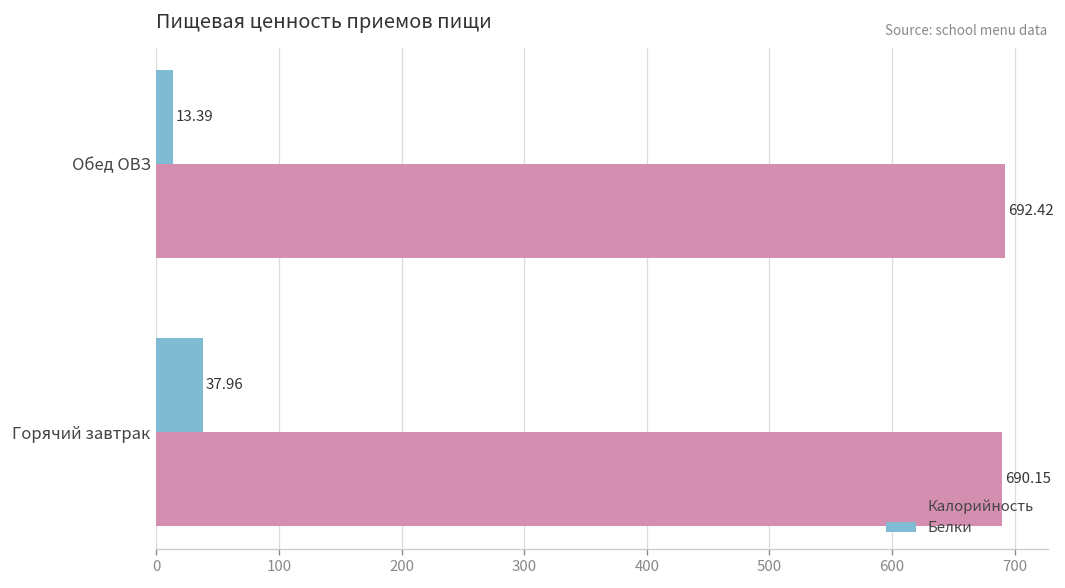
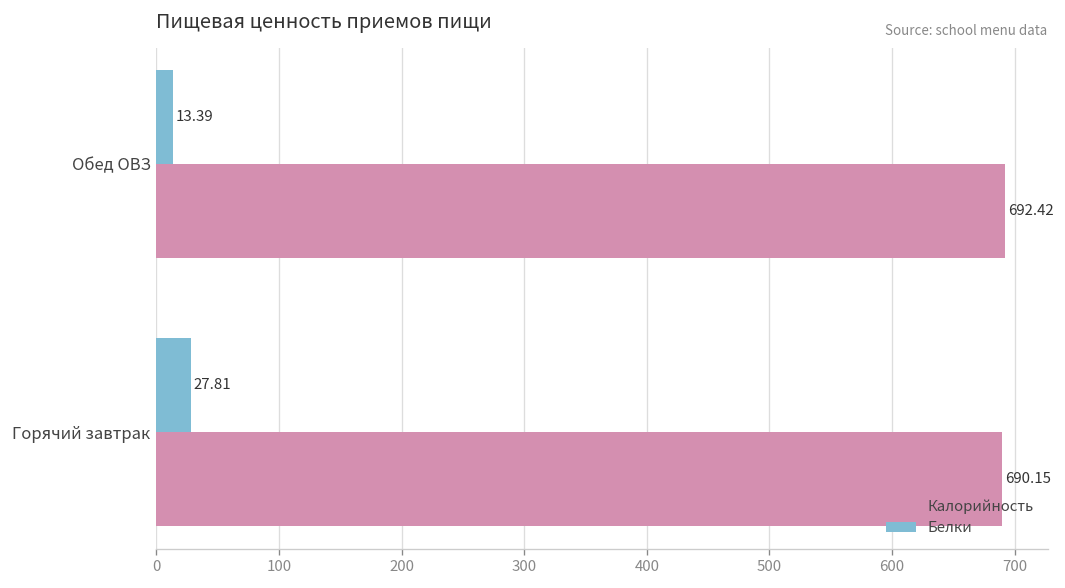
Белки, Горячий завтрак: 37.96 -> 27.81
